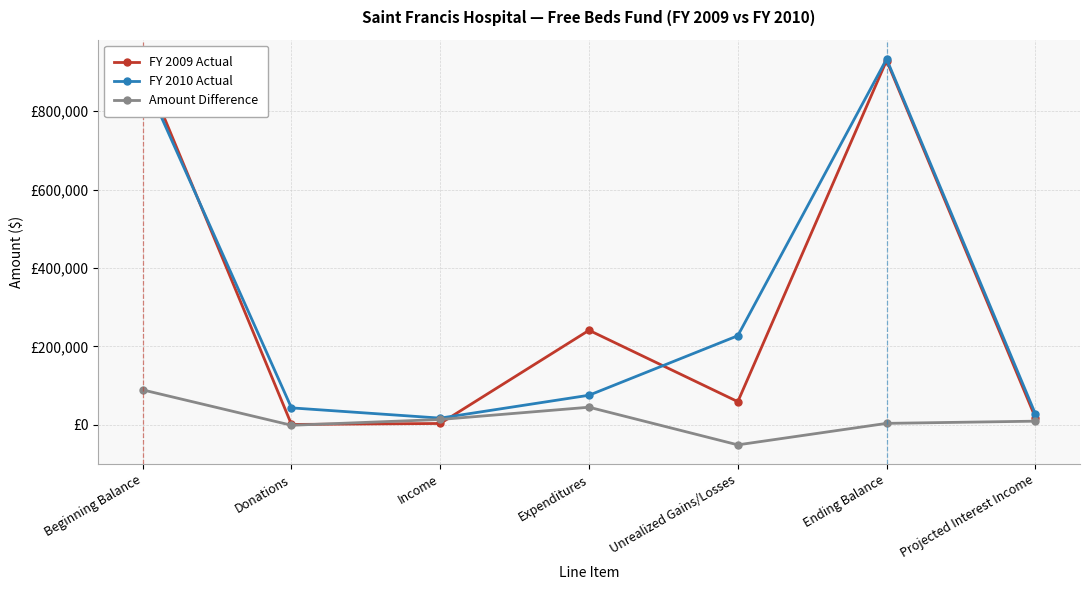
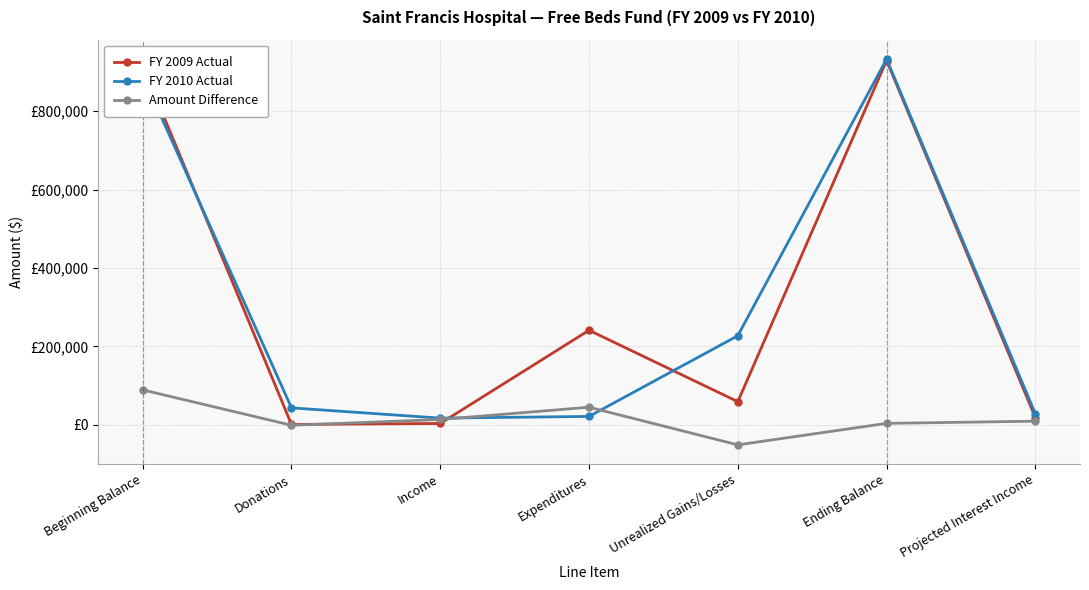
FY 2010 Actual, Expenditures: £80,000 -> £20,000
